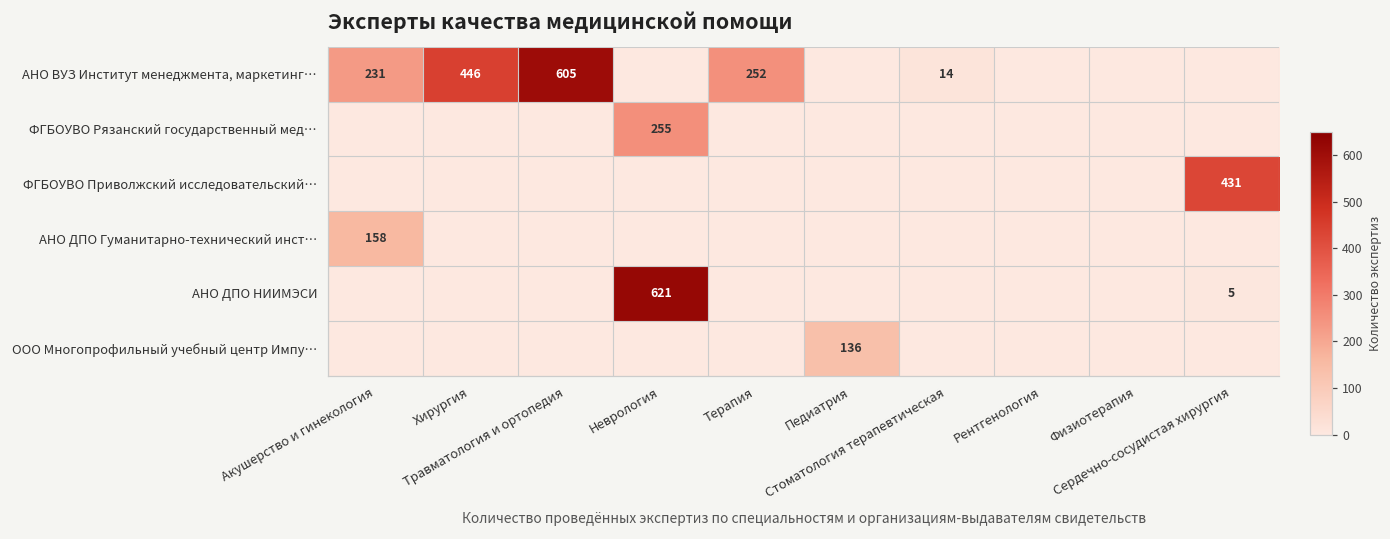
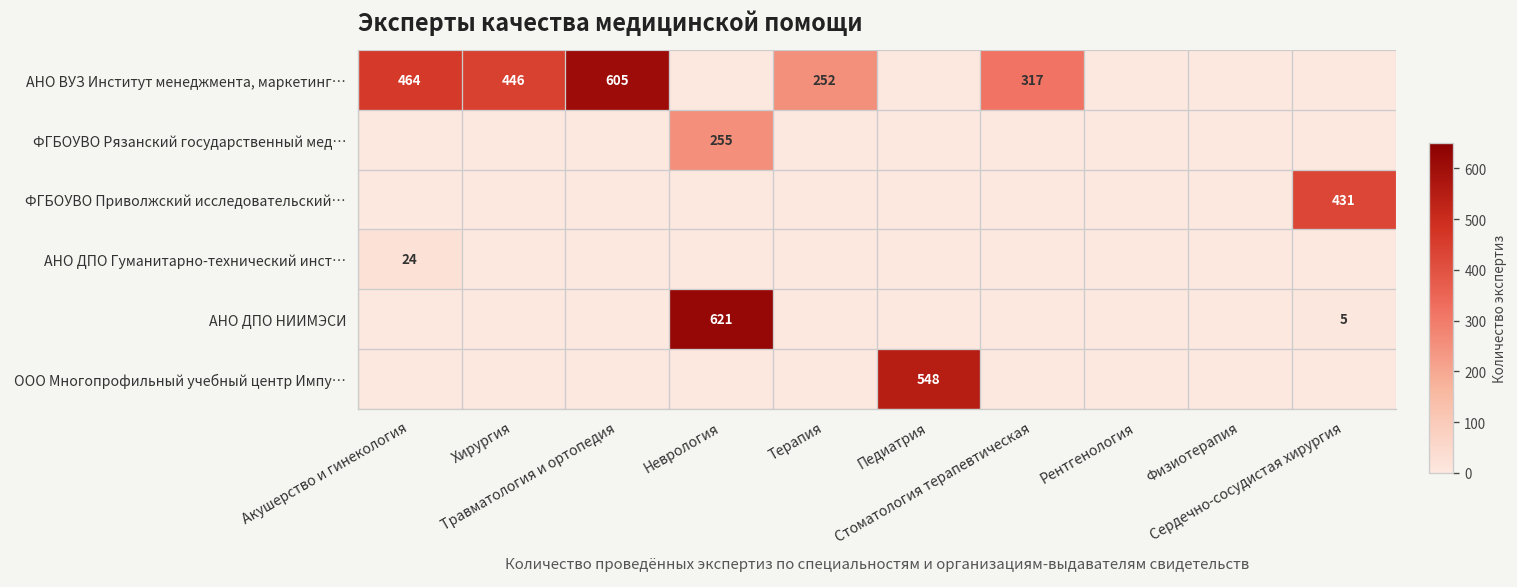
АНО ВУЗ Институт менеджмента, маркетинг…, Акушерство и гинекология: 231 -> 464
АНО ВУЗ Институт менеджмента, маркетинг…, Стоматология терапевтическая: 14 -> 317
АНО ДПО Гуманитарно-технический инст…, Акушерство и гинекология: 158 -> 24
ООО Многопрофильный учебный центр Импу…, Педиатрия: 136 -> 548
